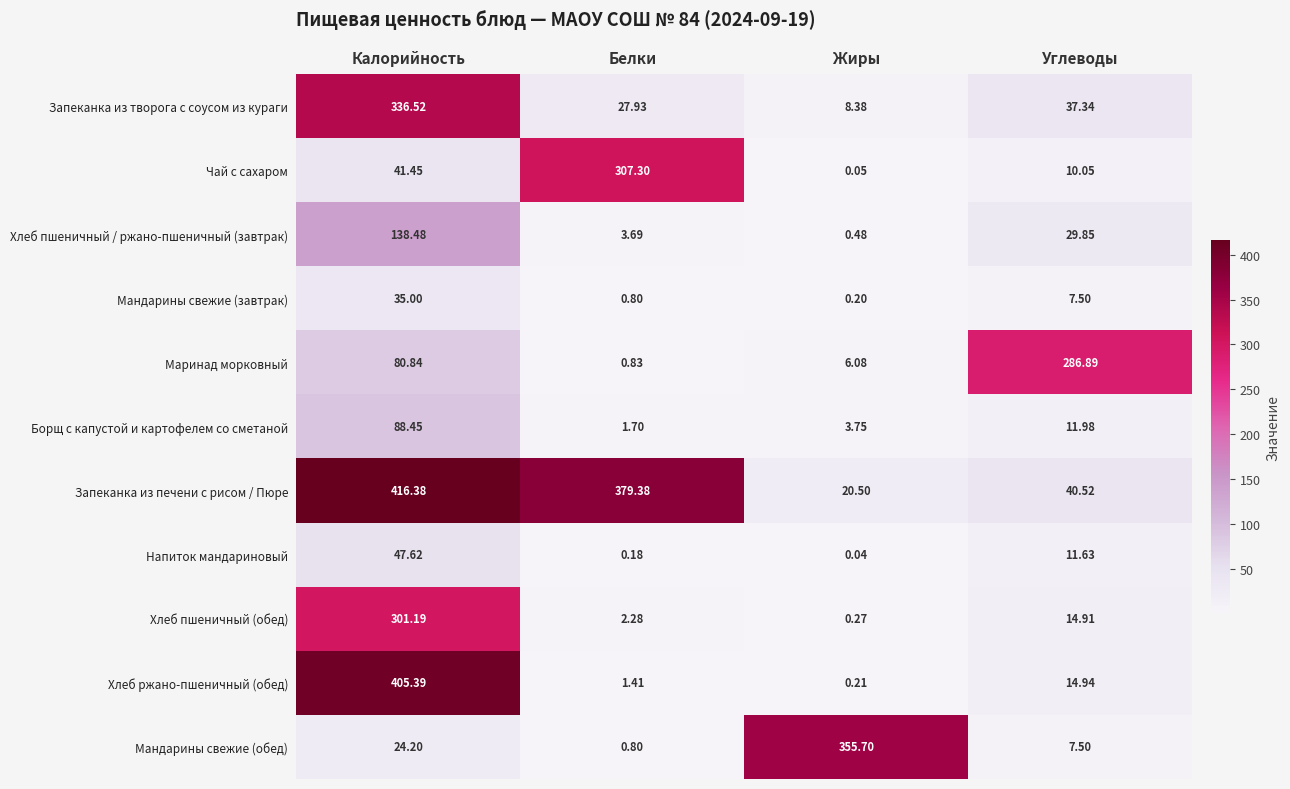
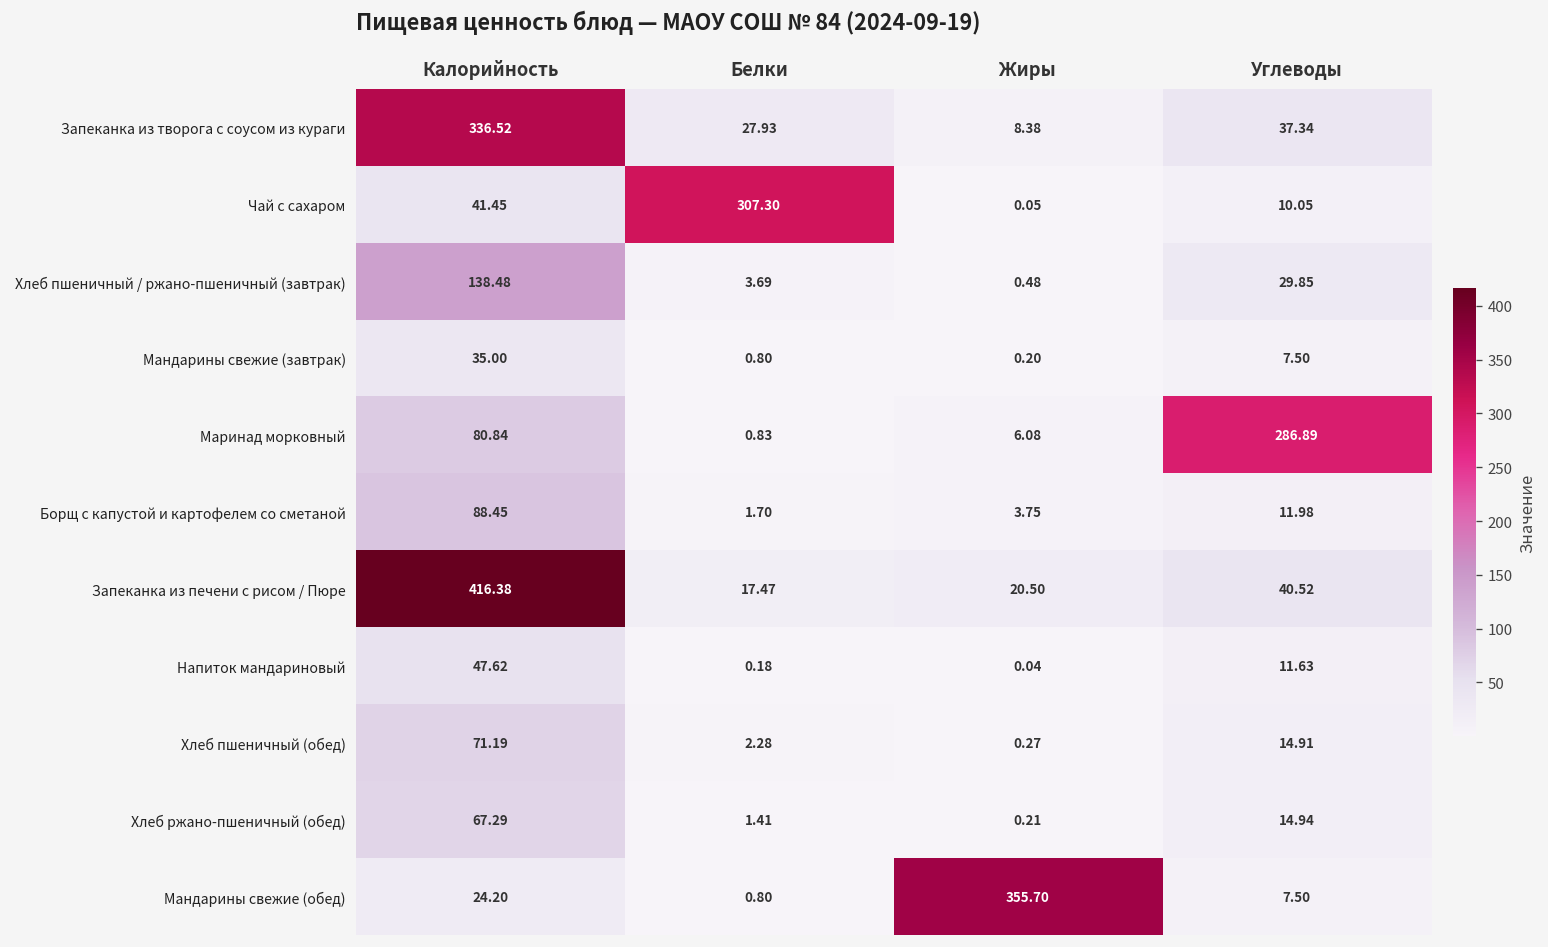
Запеканка из печени с рисом / Пюре, Белки: 379.38 -> 17.47
Хлеб пшеничный (обед), Калорийность: 301.19 -> 71.19
Хлеб ржано-пшеничный (обед), Калорийность: 405.39 -> 67.29
